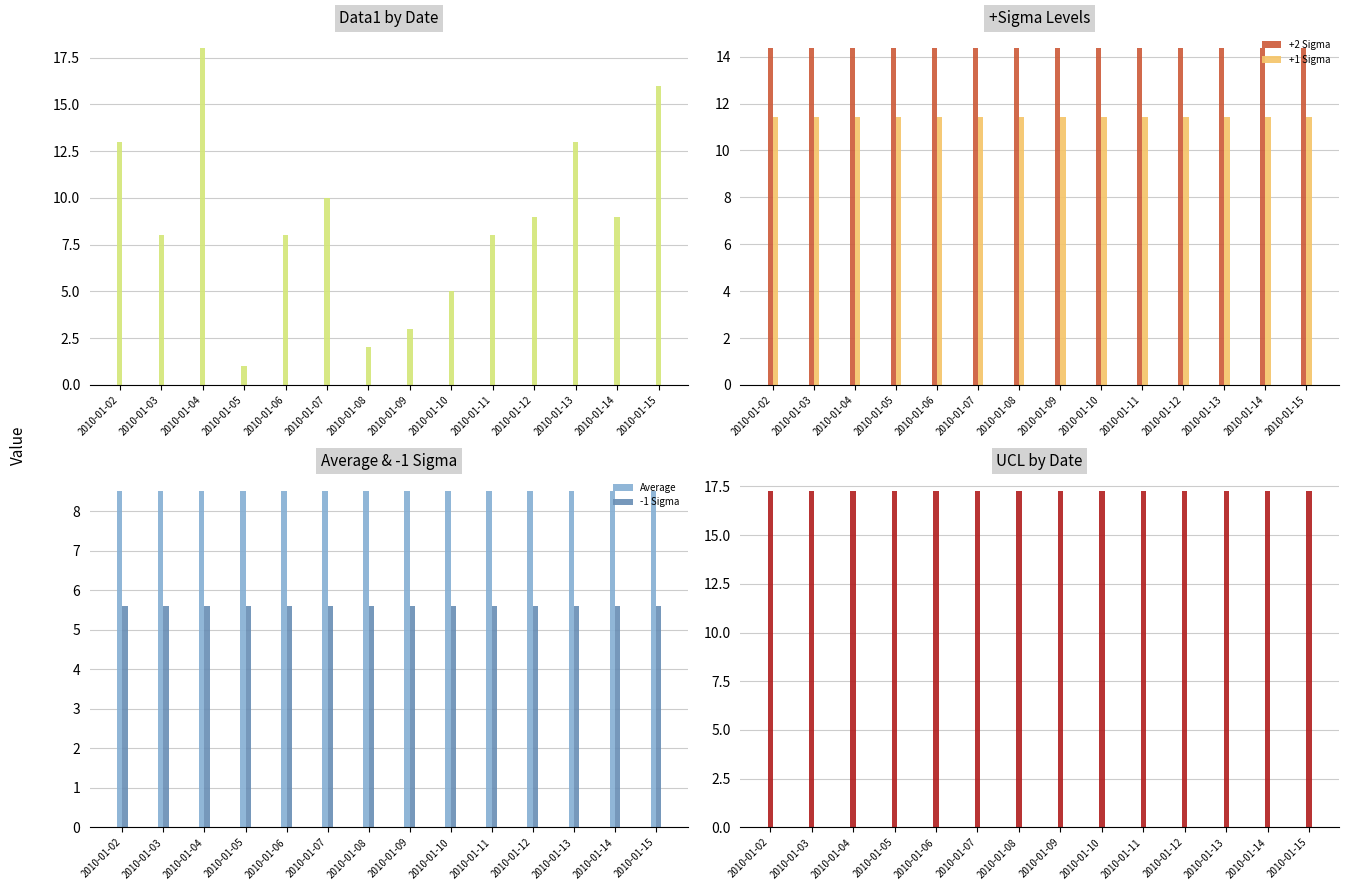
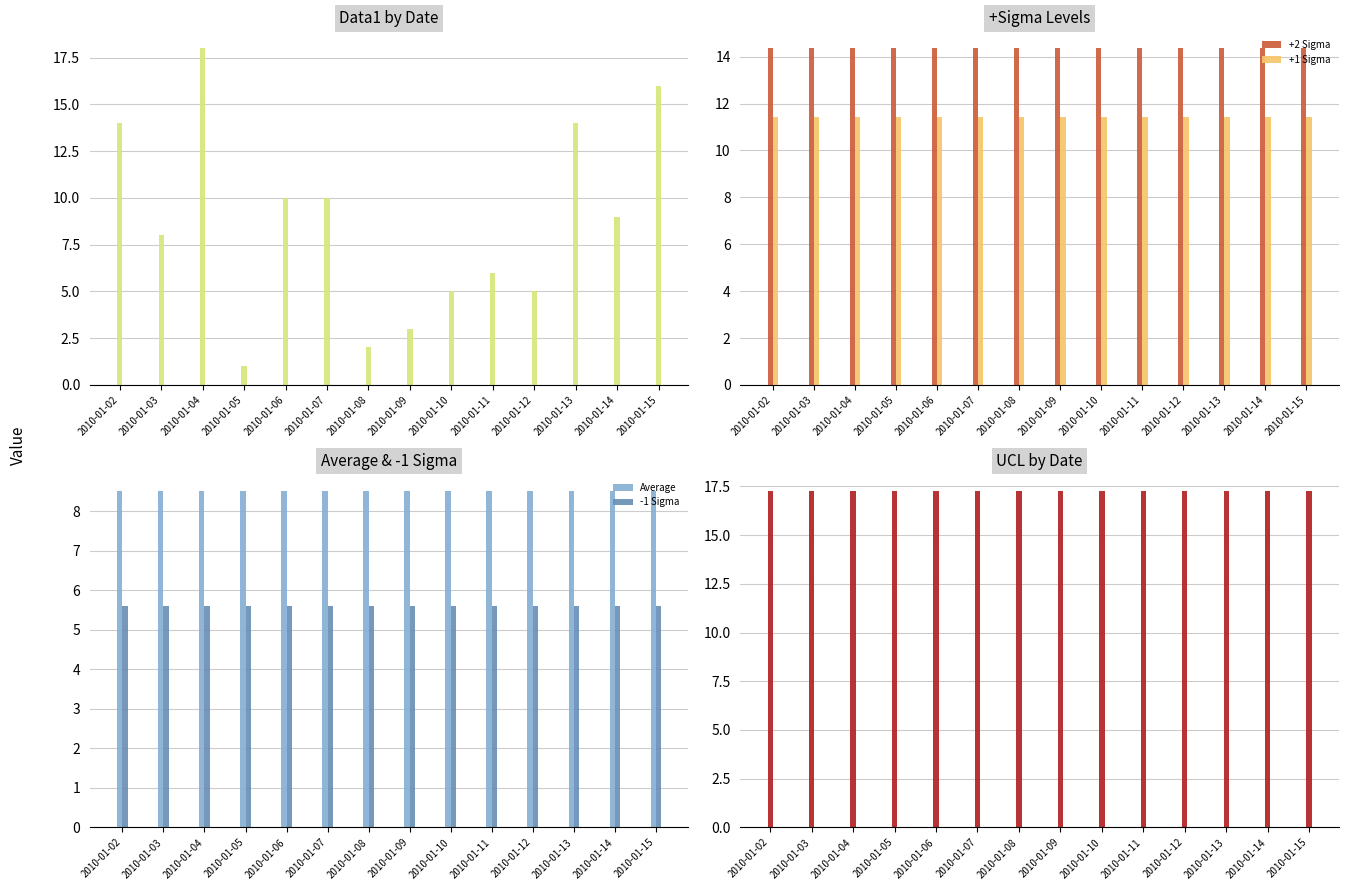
Data1 by Date, 2010-01-02: 13 -> 14
Data1 by Date, 2010-01-06: 8 -> 10
Data1 by Date, 2010-01-11: 8 -> 6
Data1 by Date, 2010-01-12: 9 -> 5
Data1 by Date, 2010-01-13: 13 -> 14
